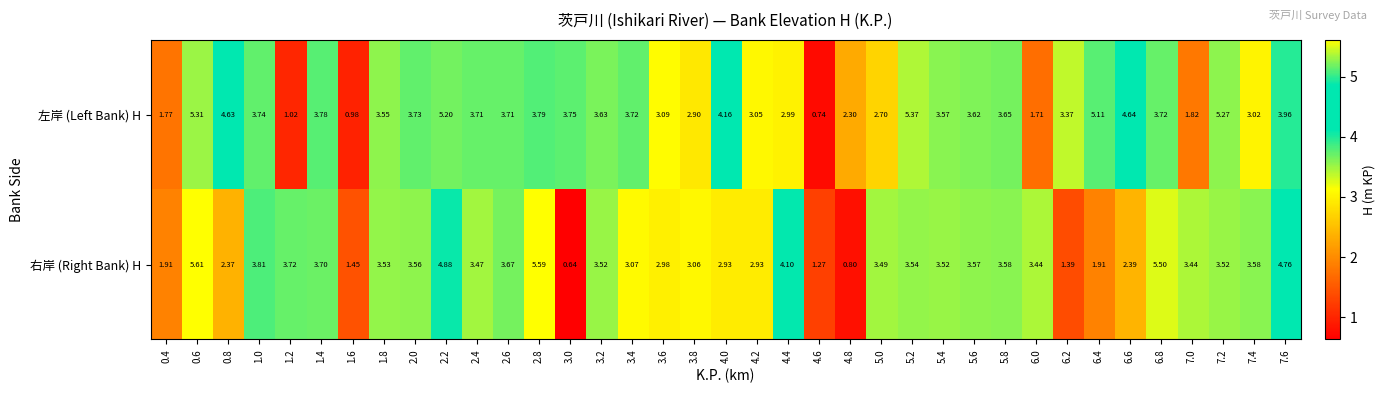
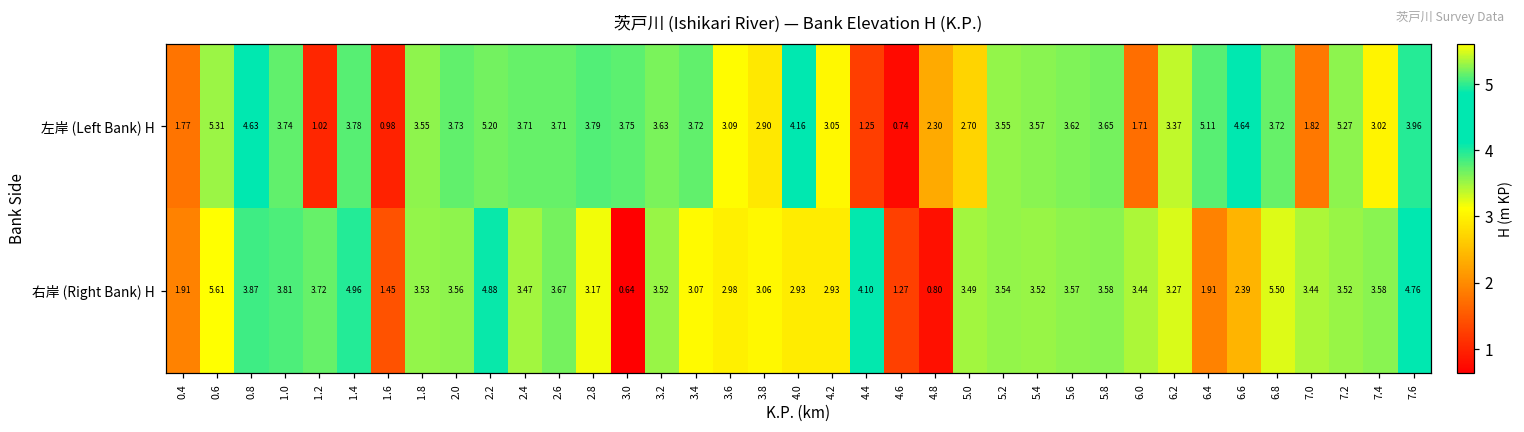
左岸 (Left Bank) H, 4.4: 2.99 -> 1.25
左岸 (Left Bank) H, 5.2: 5.37 -> 3.55
右岸 (Right Bank) H, 0.8: 2.37 -> 3.87
右岸 (Right Bank) H, 1.4: 3.70 -> 4.96
右岸 (Right Bank) H, 2.8: 5.59 -> 3.17
右岸 (Right Bank) H, 6.2: 1.39 -> 3.27
